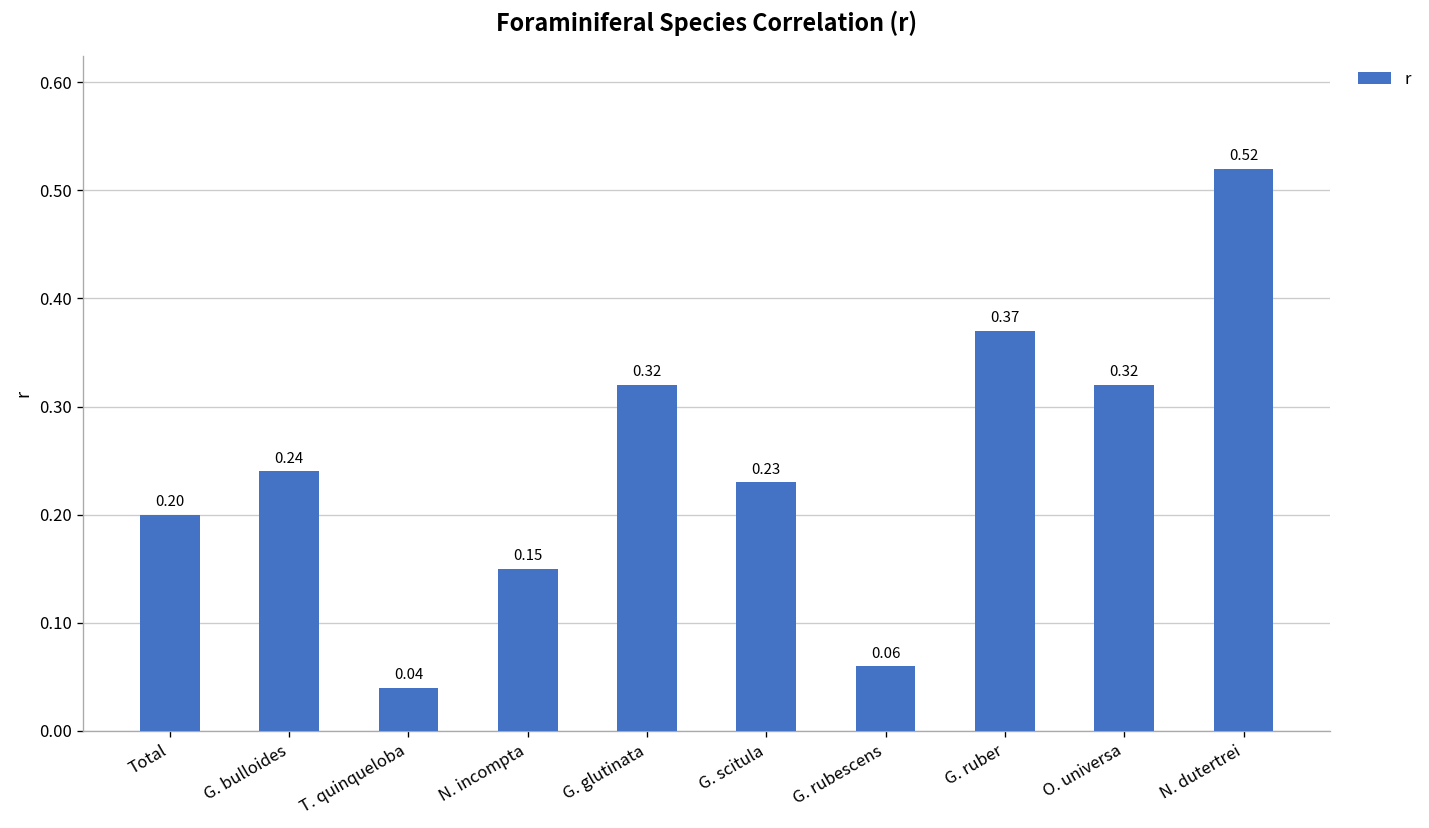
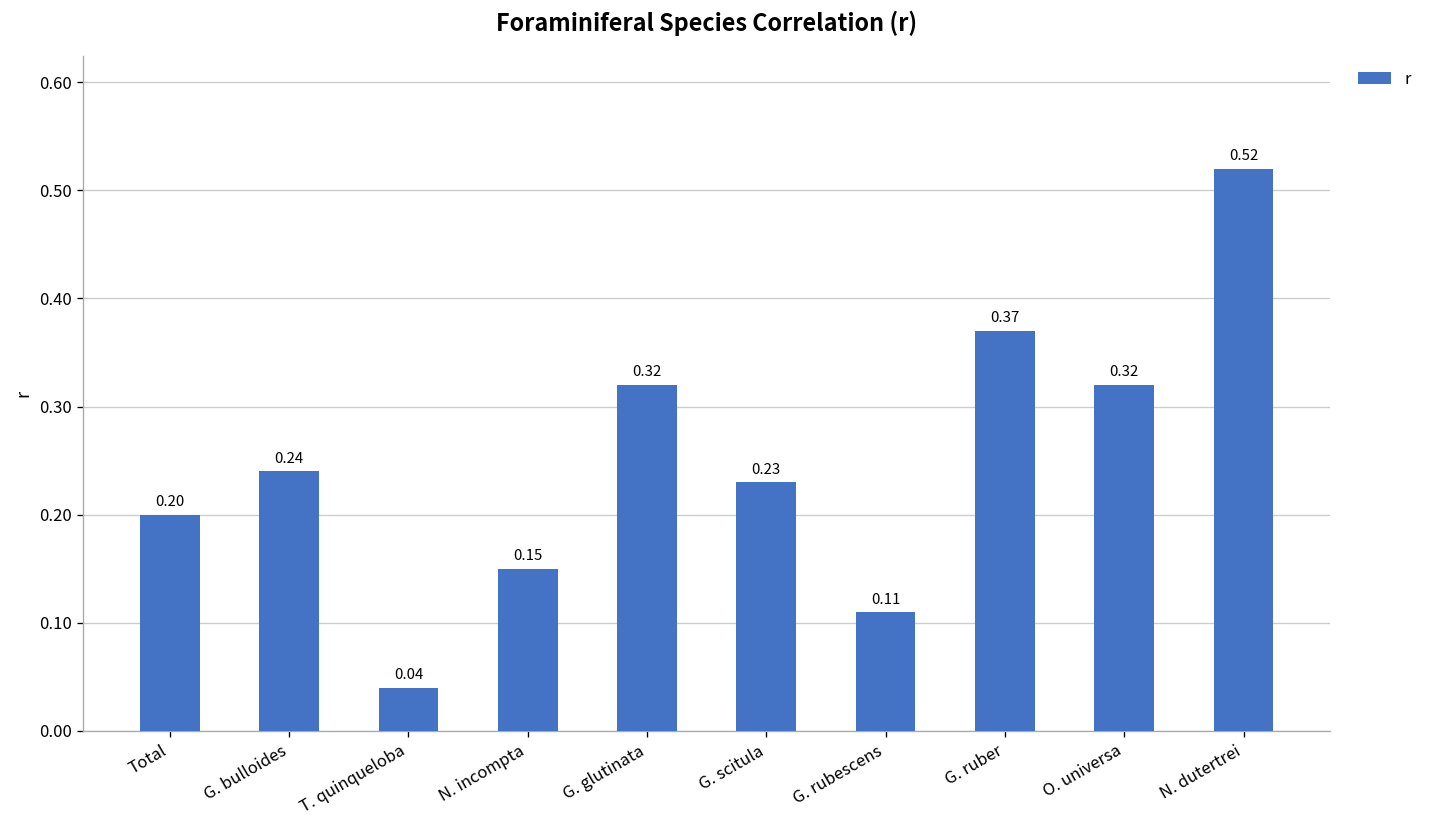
G. rubescens: 0.06 -> 0.11
